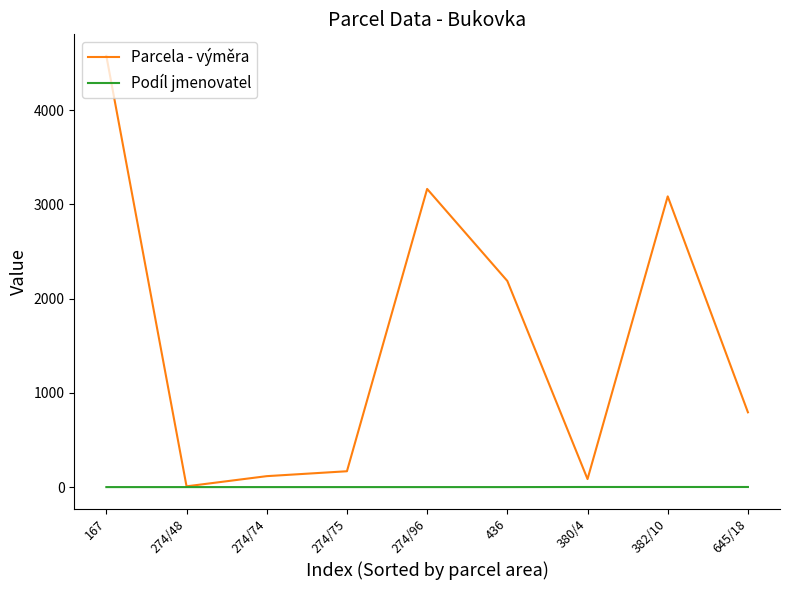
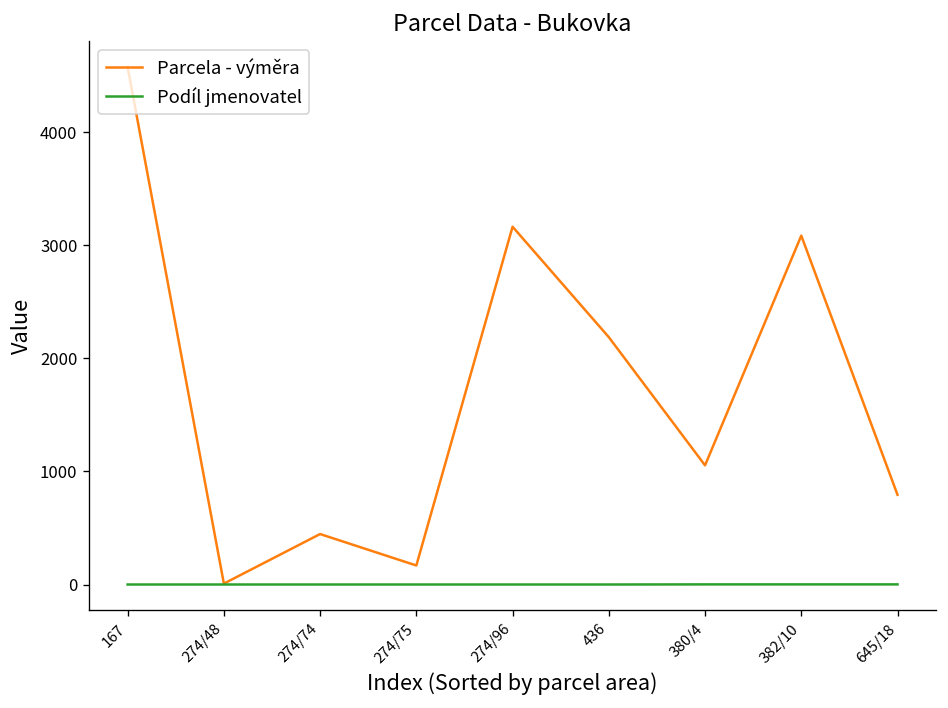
Parcela - výměra, 274/74: 100 -> 400
Parcela - výměra, 380/4: 100 -> 1100
